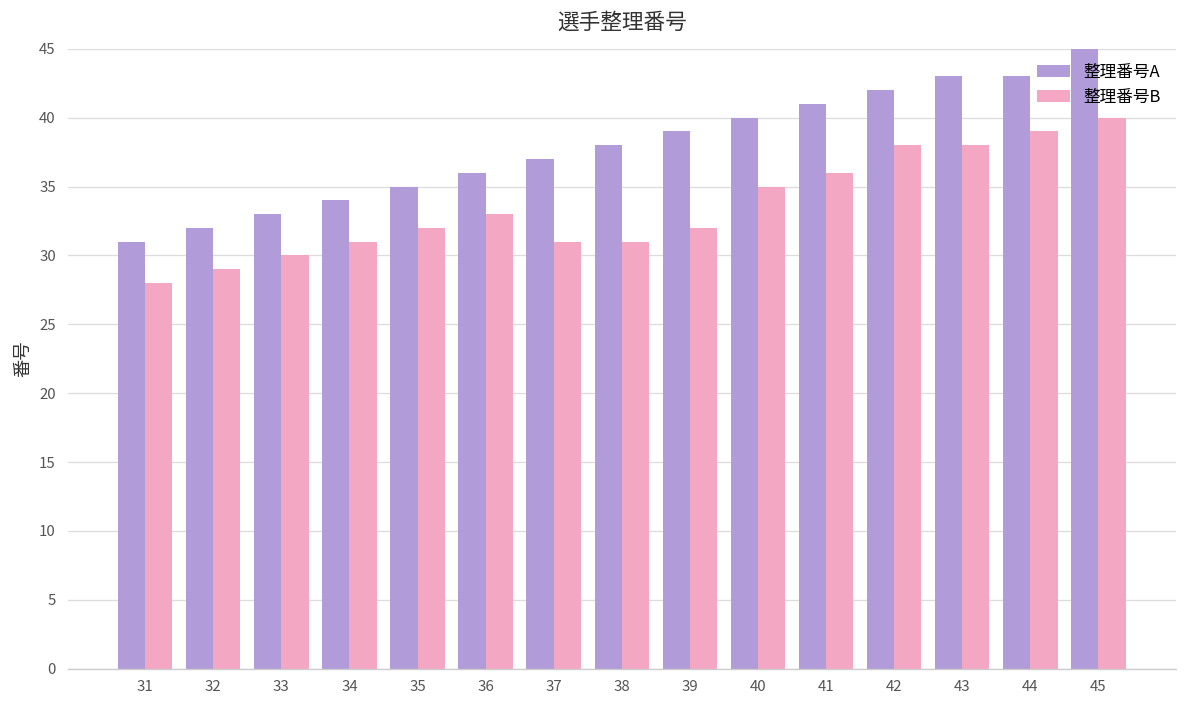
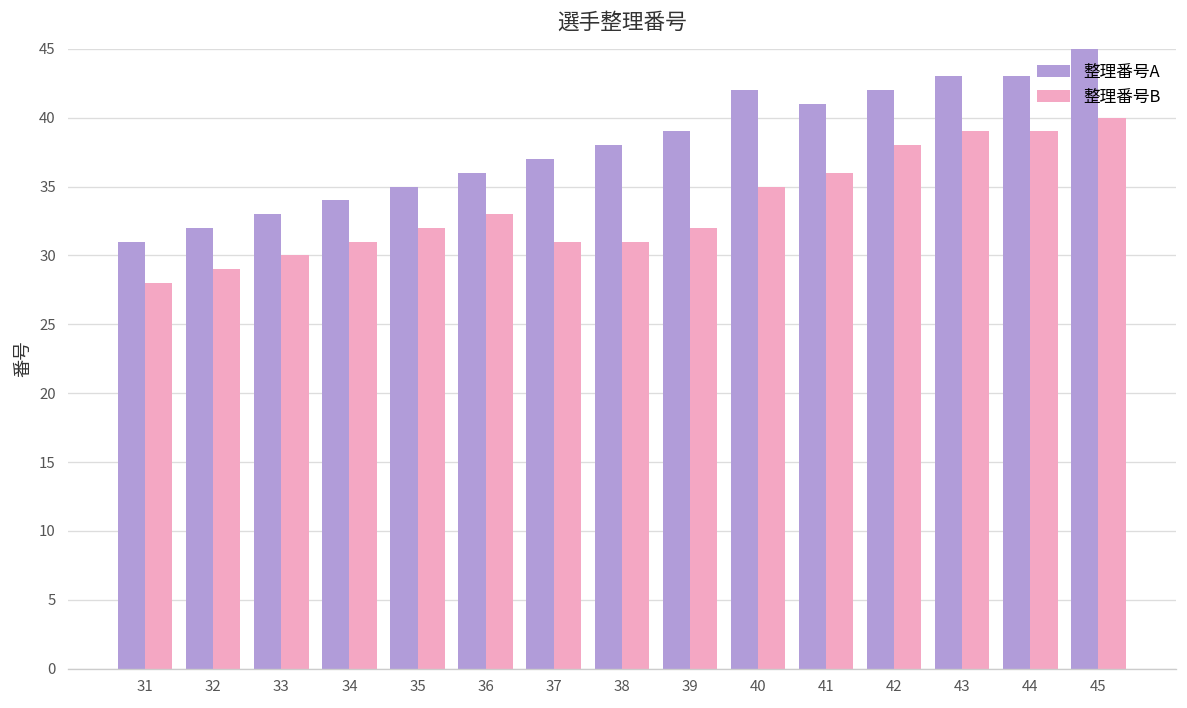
整理番号A, 40: 40 -> 42
整理番号B, 43: 38 -> 39
